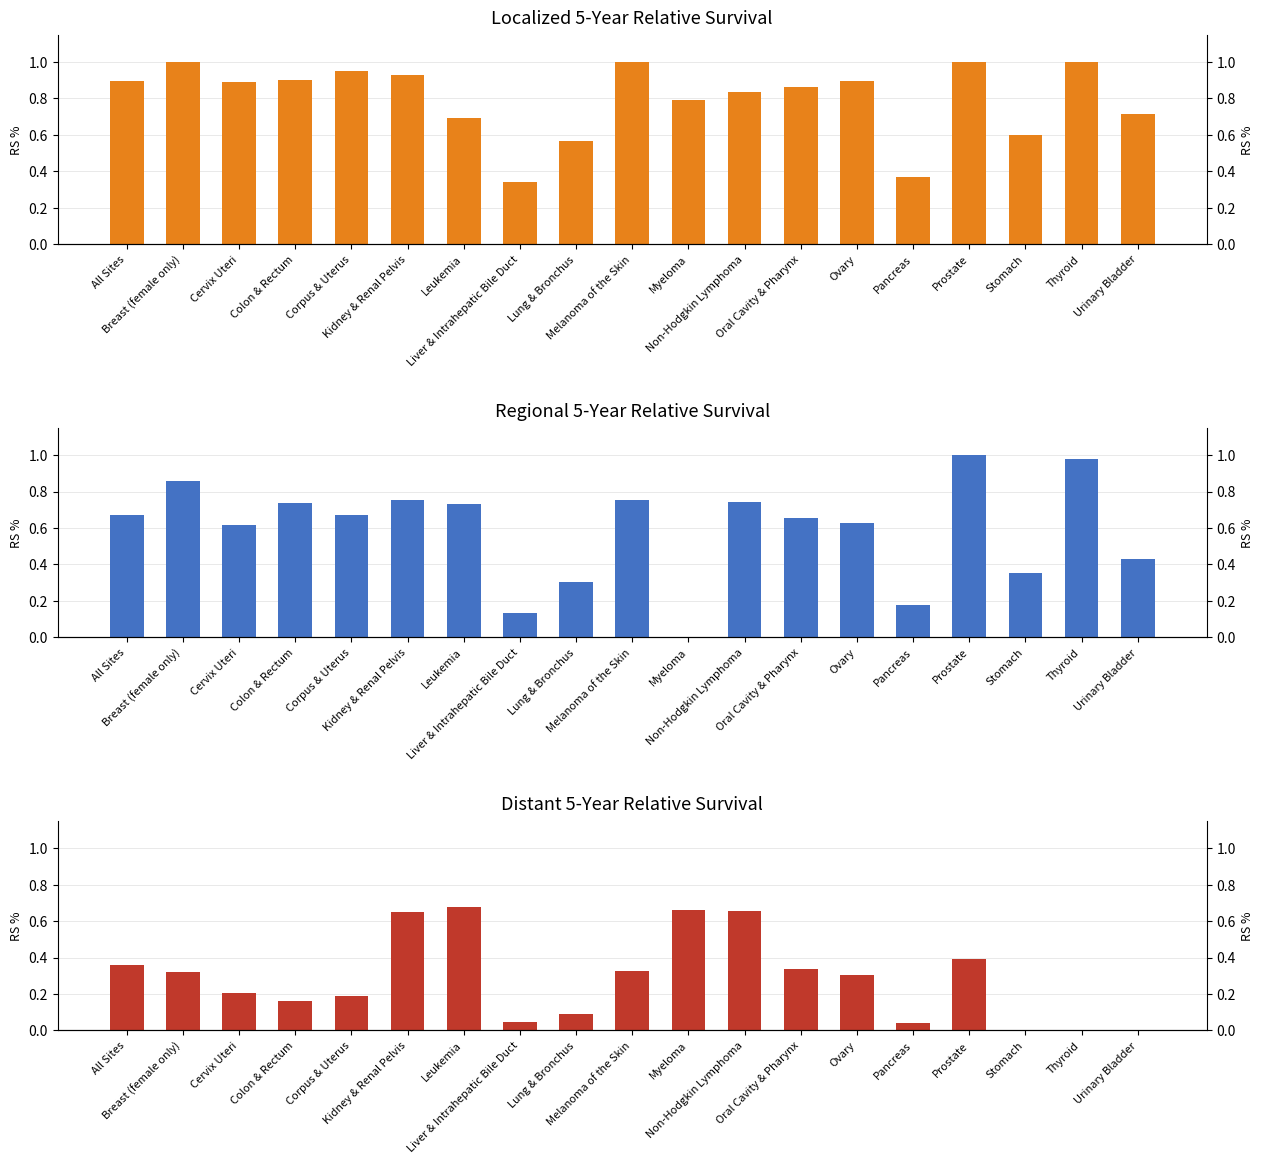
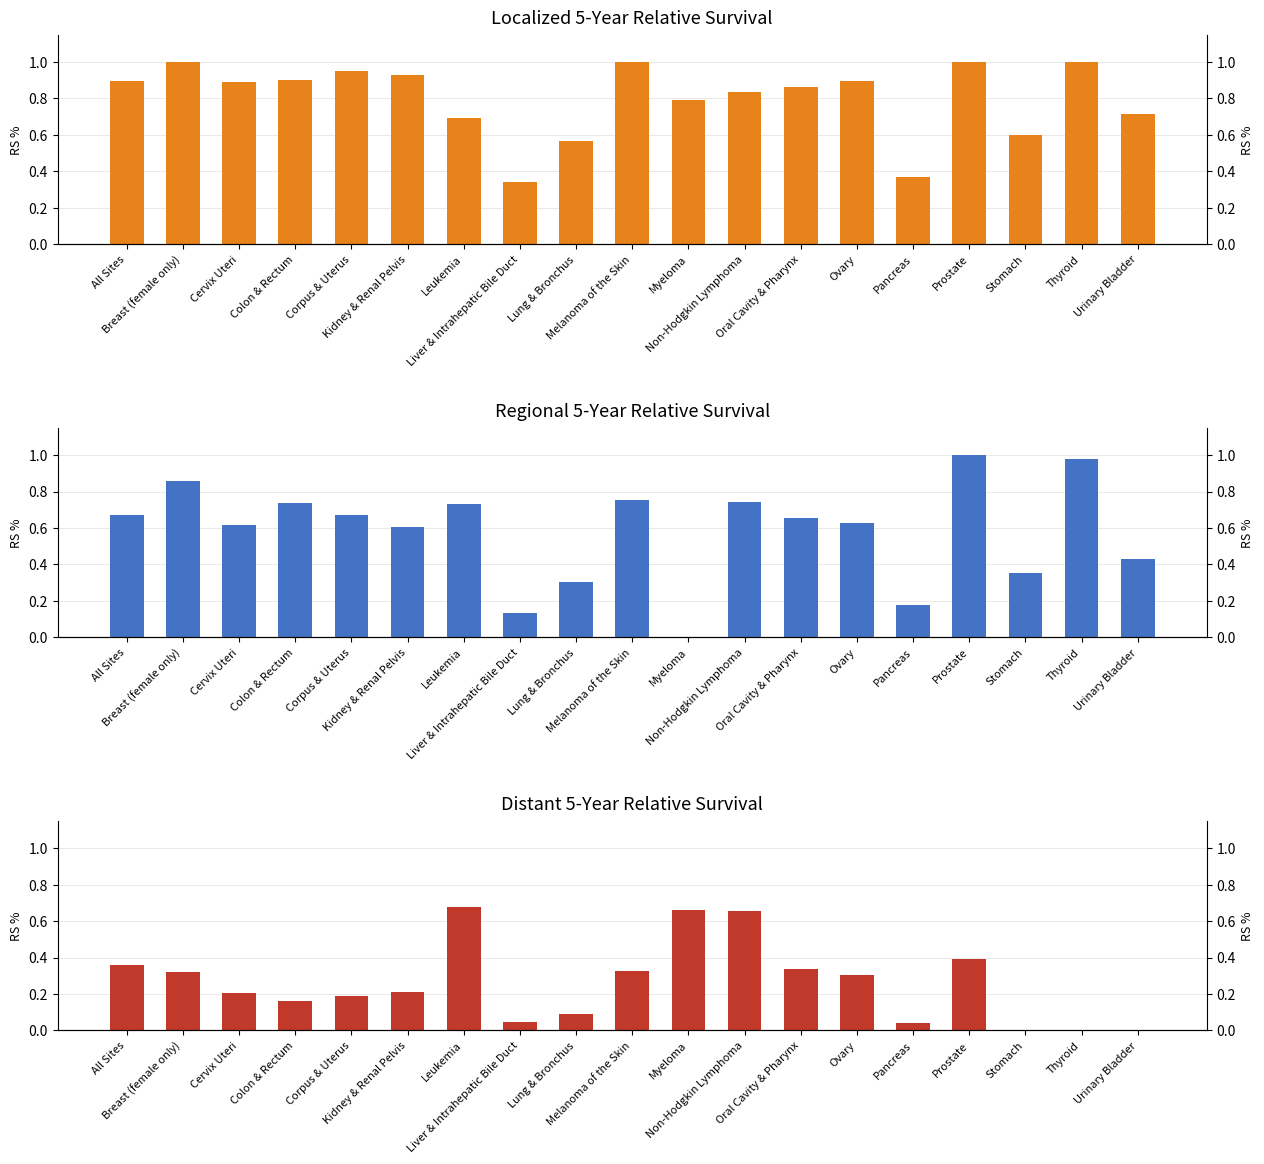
Regional 5-Year Relative Survival, Kidney & Renal Pelvis: 0.76 -> 0.61
Distant 5-Year Relative Survival, Kidney & Renal Pelvis: 0.65 -> 0.21
